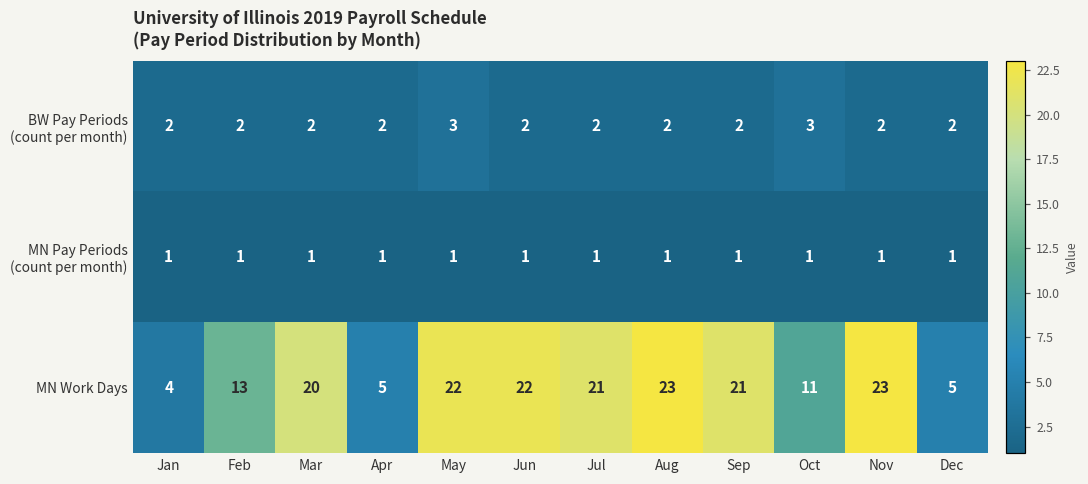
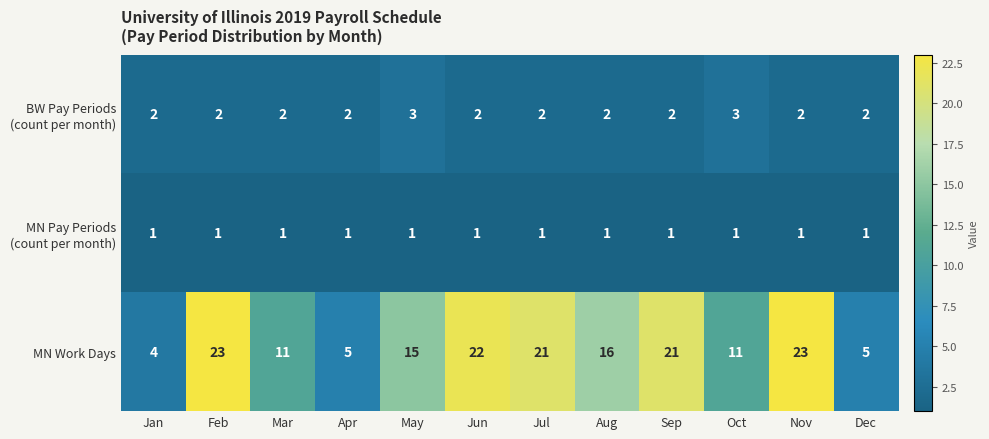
MN Work Days, Feb: 13 -> 23
MN Work Days, Mar: 20 -> 11
MN Work Days, May: 22 -> 15
MN Work Days, Aug: 23 -> 16
